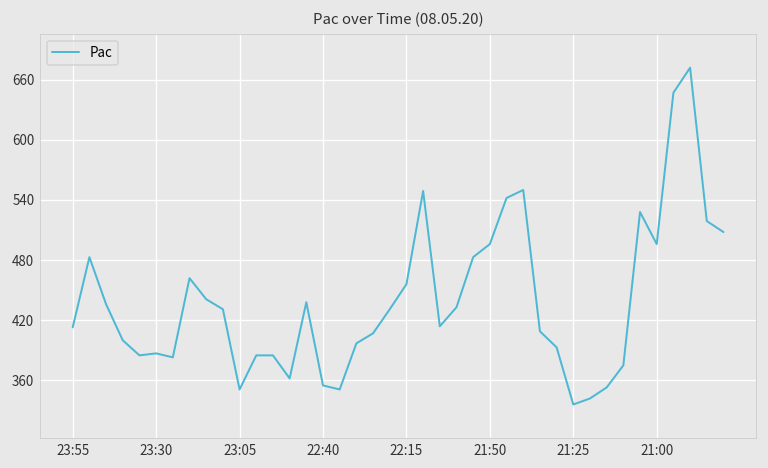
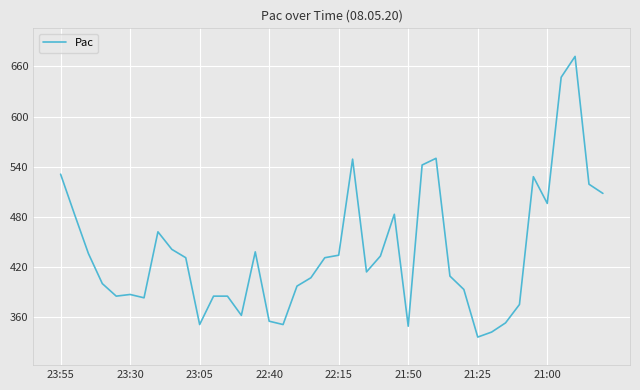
23:55: 410 -> 530
22:15: 460 -> 430
21:50: 500 -> 350
